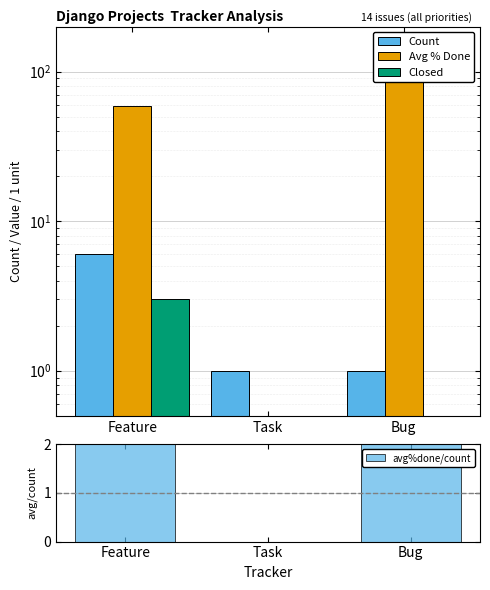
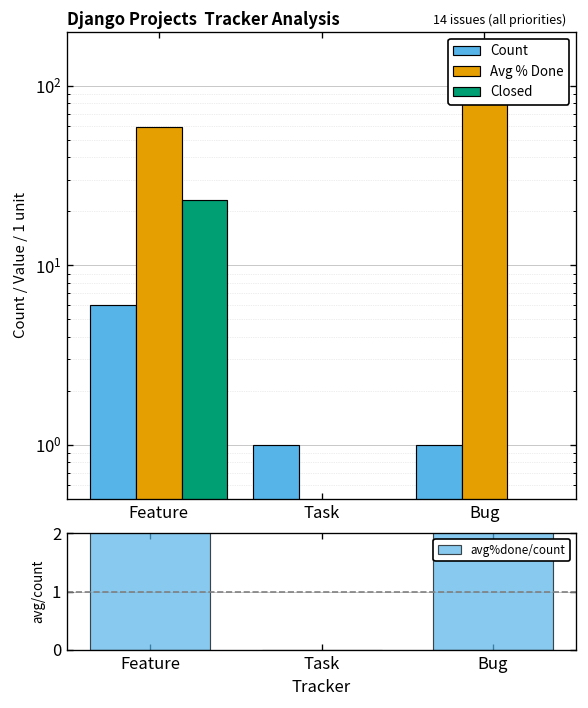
Django Projects Tracker Analysis, Closed, Feature: 3 -> 23
